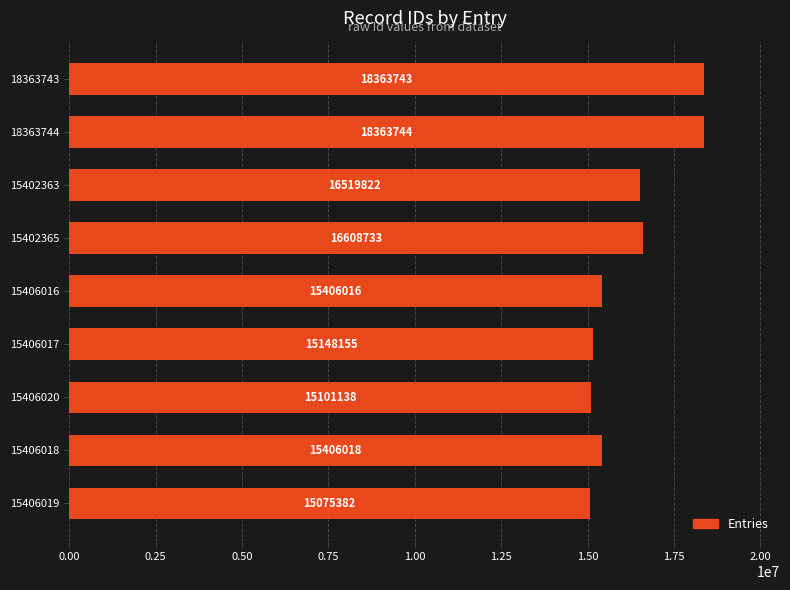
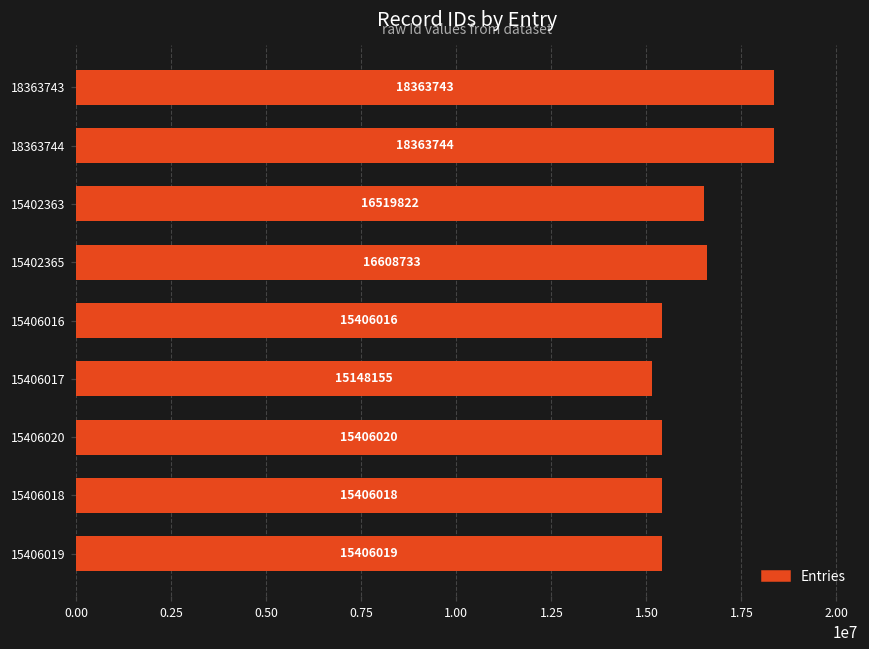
15406020: 15101138 -> 15406020
15406019: 15075382 -> 15406019
